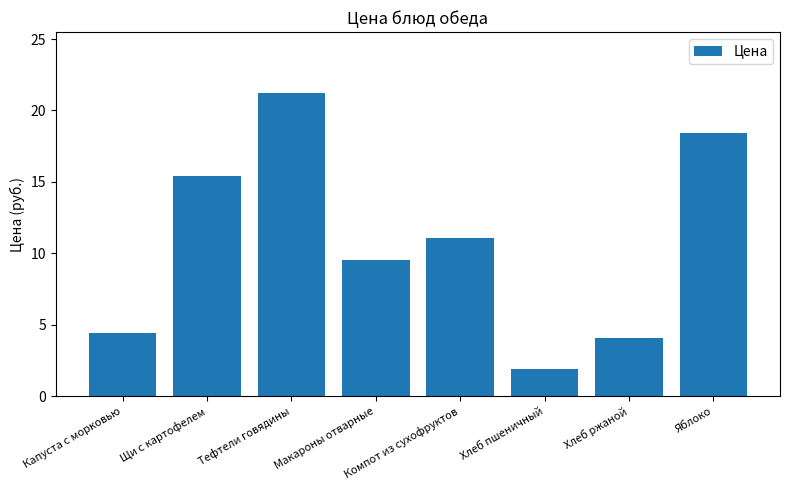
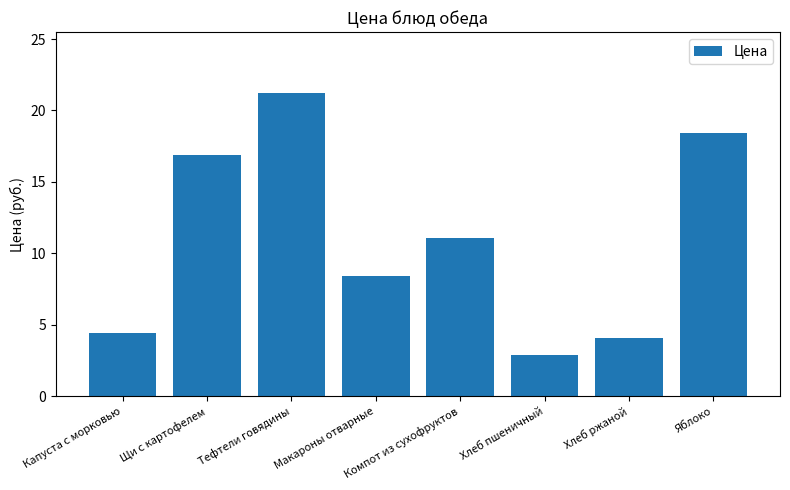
Щи с картофелем: 15.4 -> 16.9
Макароны отварные: 9.5 -> 8.4
Хлеб пшеничный: 1.9 -> 2.9
